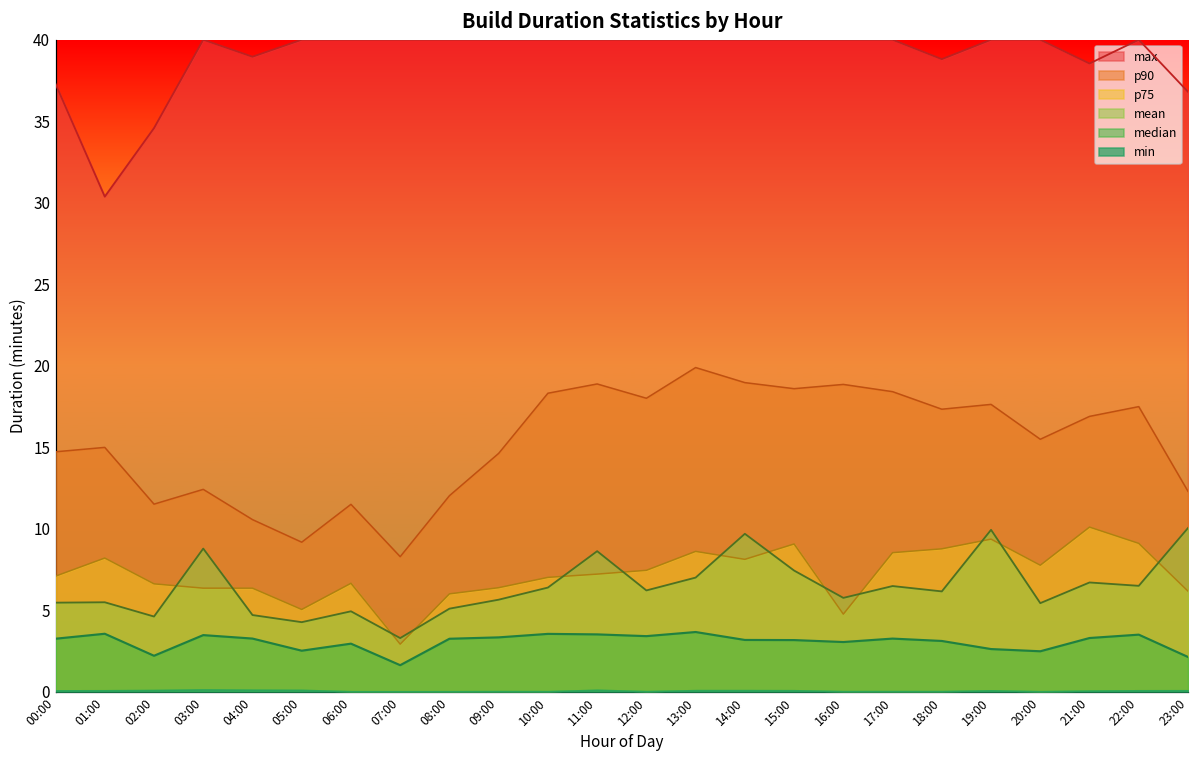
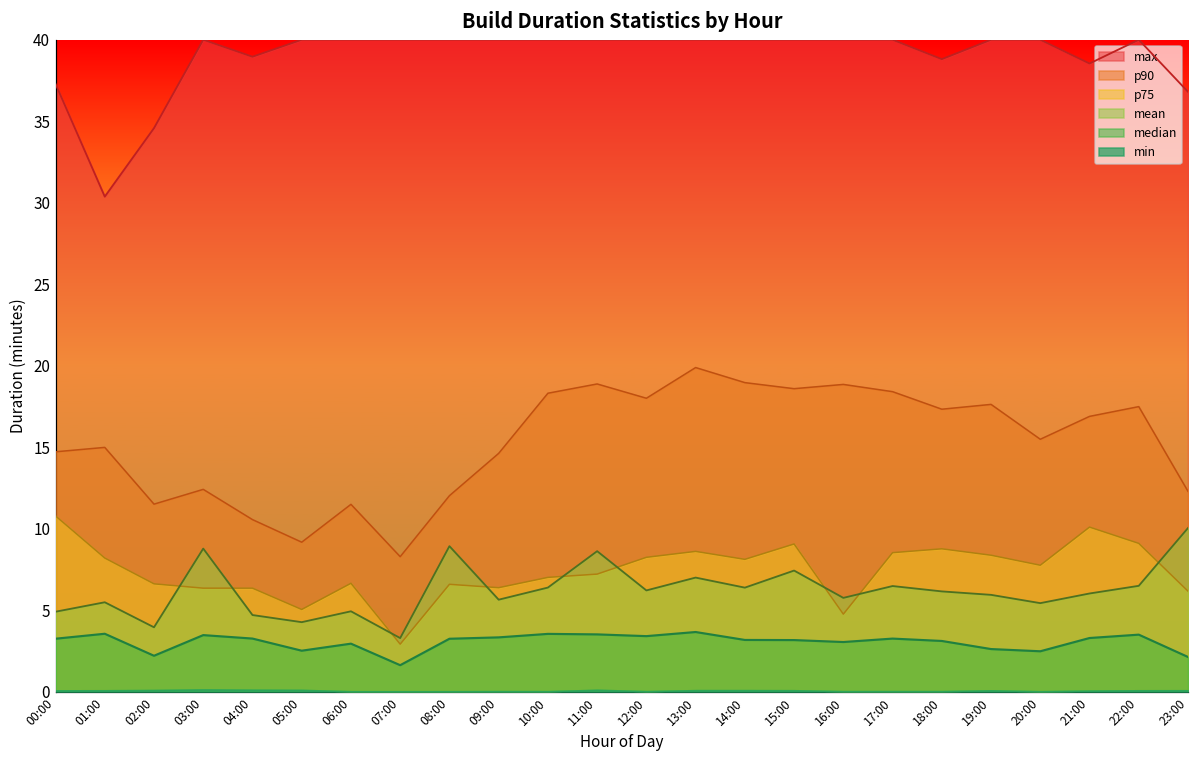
p75, 00:00: 7.1 -> 10.8
mean, 00:00: 5.5 -> 4.9
mean, 02:00: 4.6 -> 4.0
p75, 08:00: 6.0 -> 6.6
mean, 08:00: 5.1 -> 8.9
p75, 12:00: 7.4 -> 8.2
mean, 14:00: 9.7 -> 6.4
p75, 19:00: 9.4 -> 8.4
mean, 19:00: 9.9 -> 5.9
mean, 21:00: 6.7 -> 6.0
